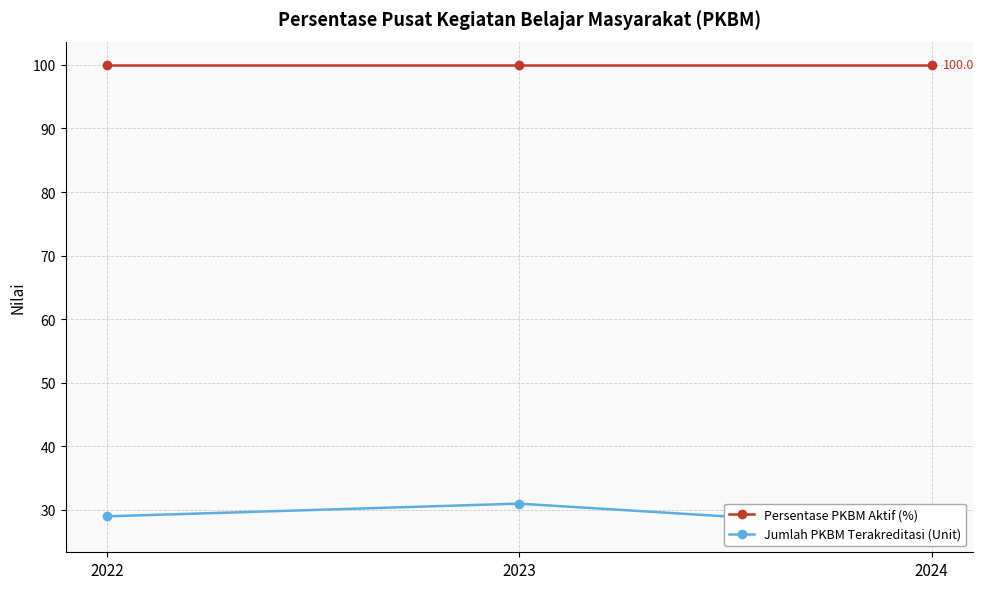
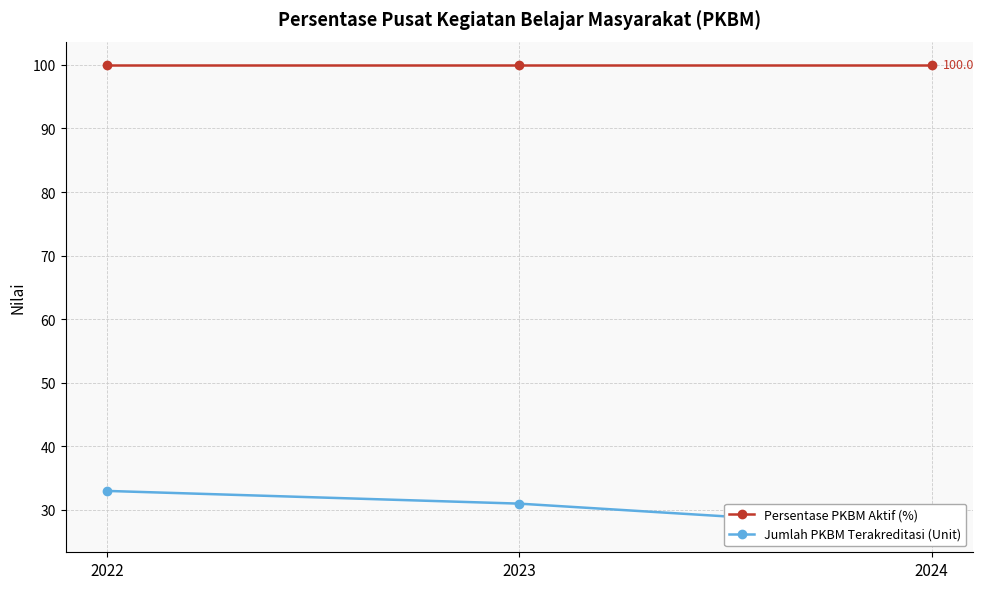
Jumlah PKBM Terakreditasi (Unit), 2022: 29 -> 33
